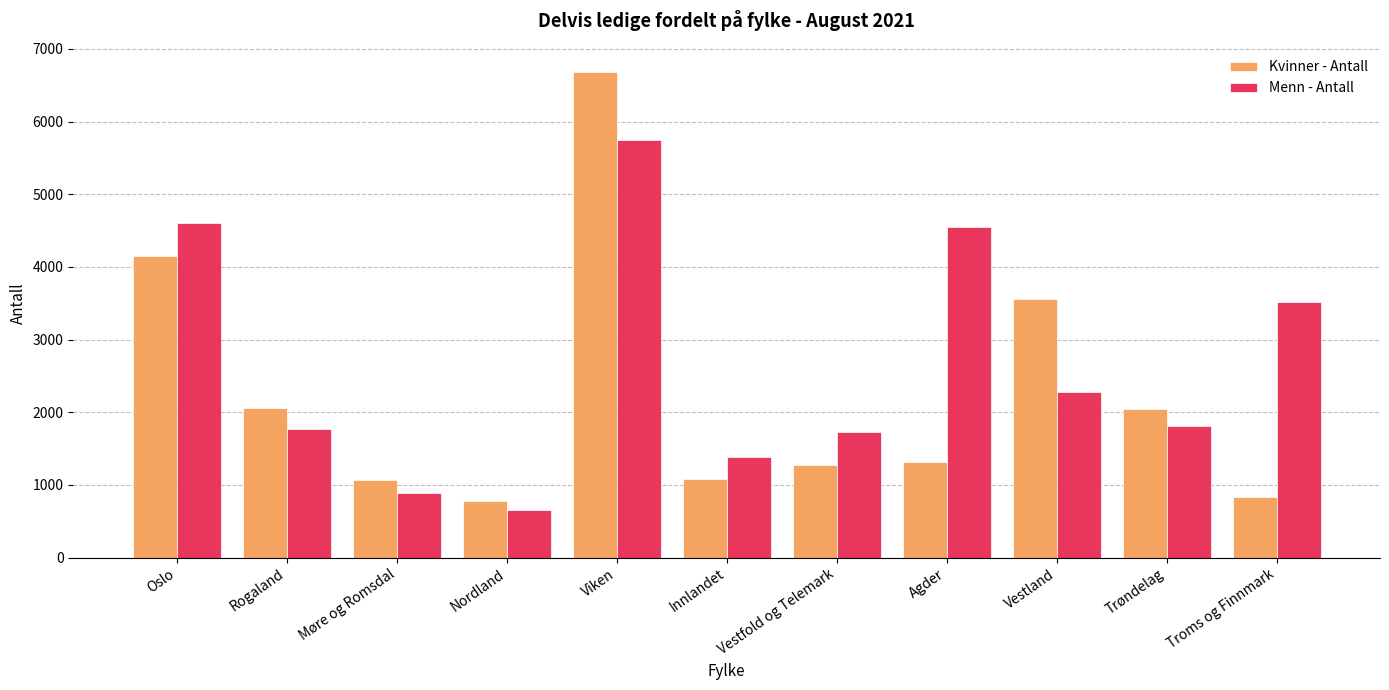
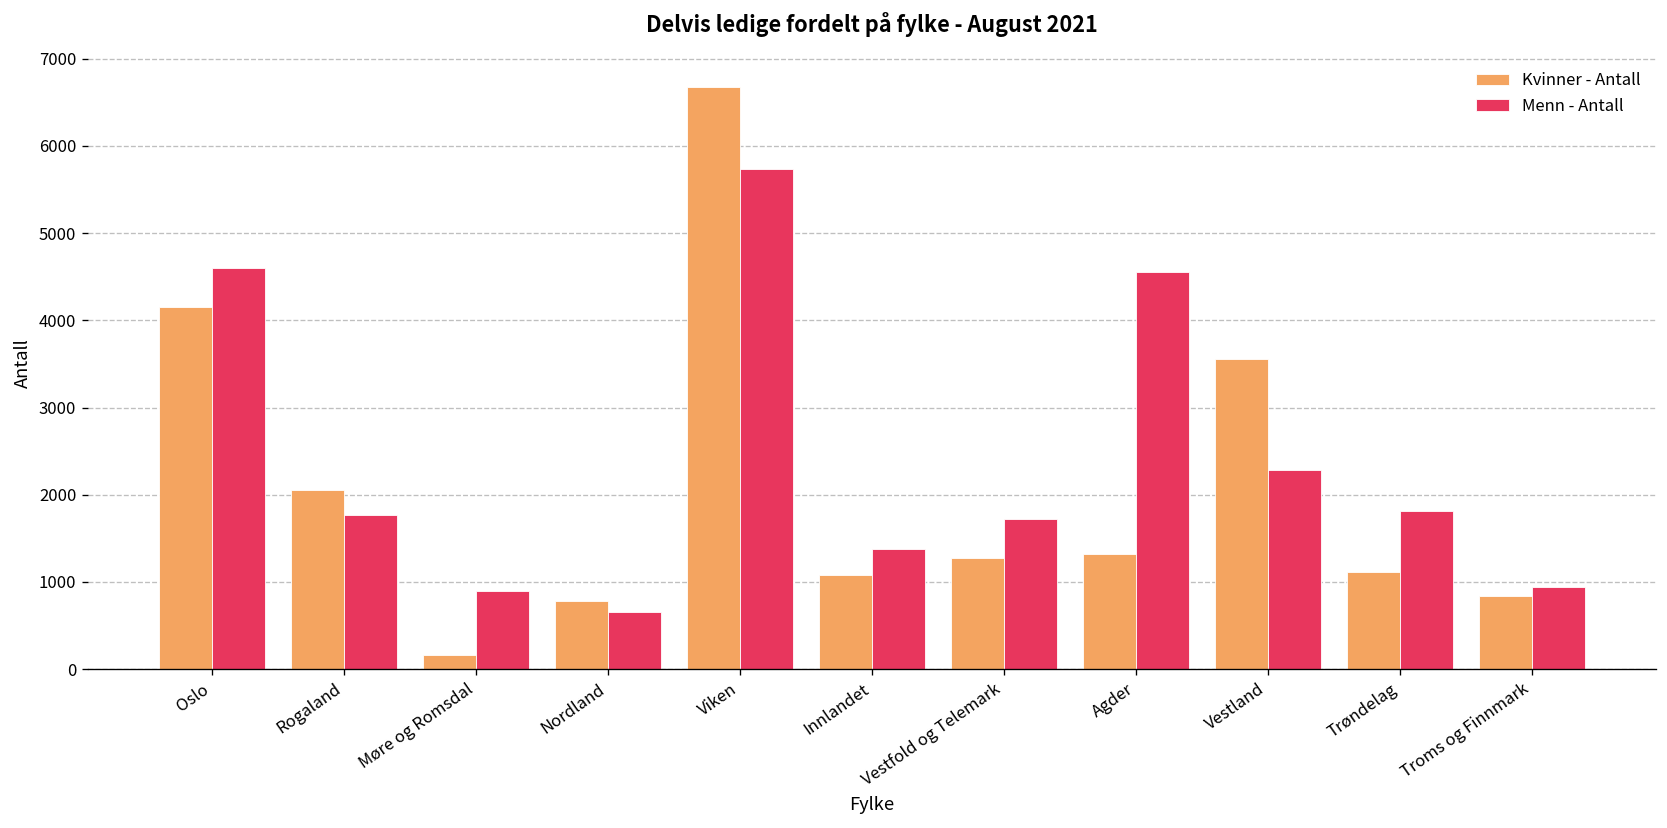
Kvinner - Antall, Møre og Romsdal: 1100 -> 200
Kvinner - Antall, Trøndelag: 2000 -> 1100
Menn - Antall, Troms og Finnmark: 3500 -> 900
